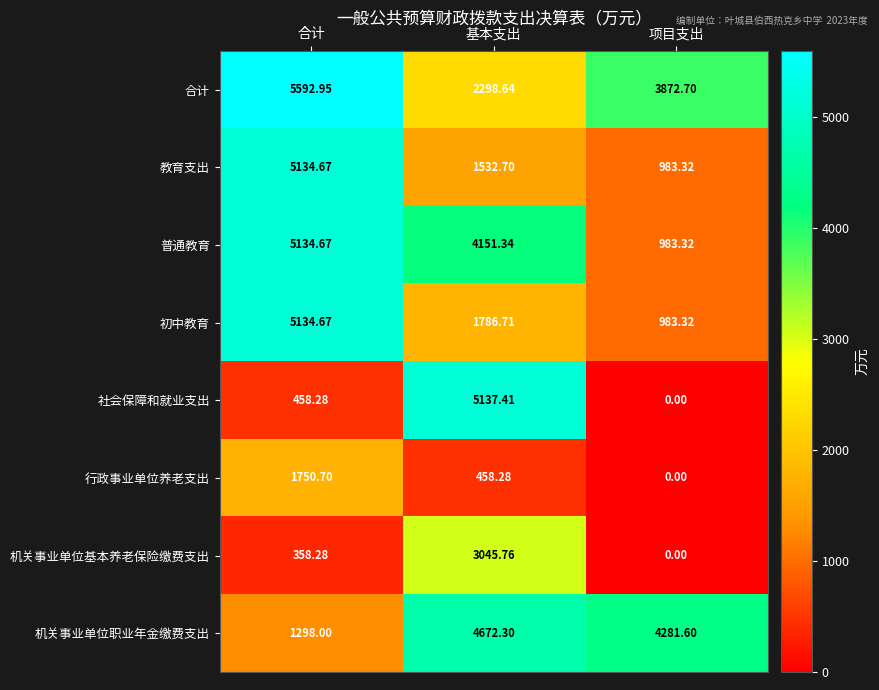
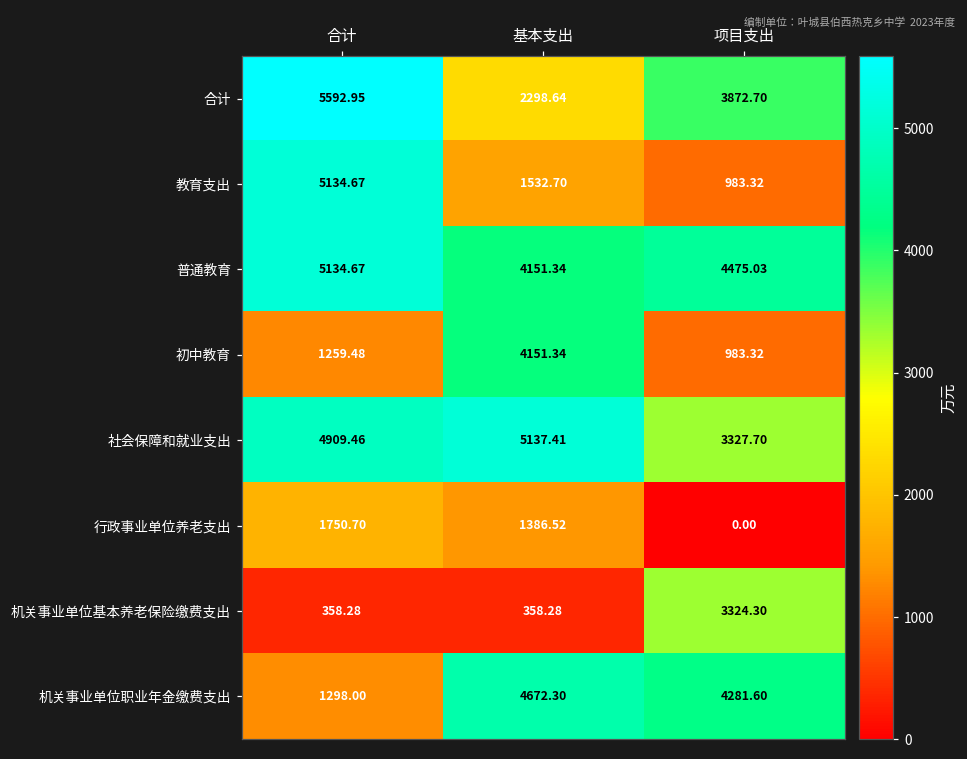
普通教育, 项目支出: 983.32 -> 4475.03
初中教育, 合计: 5134.67 -> 1259.48
初中教育, 基本支出: 1786.71 -> 4151.34
社会保障和就业支出, 合计: 458.28 -> 4909.46
社会保障和就业支出, 项目支出: 0.00 -> 3327.70
行政事业单位养老支出, 基本支出: 458.28 -> 1386.52
机关事业单位基本养老保险缴费支出, 基本支出: 3045.76 -> 358.28
机关事业单位基本养老保险缴费支出, 项目支出: 0.00 -> 3324.30
